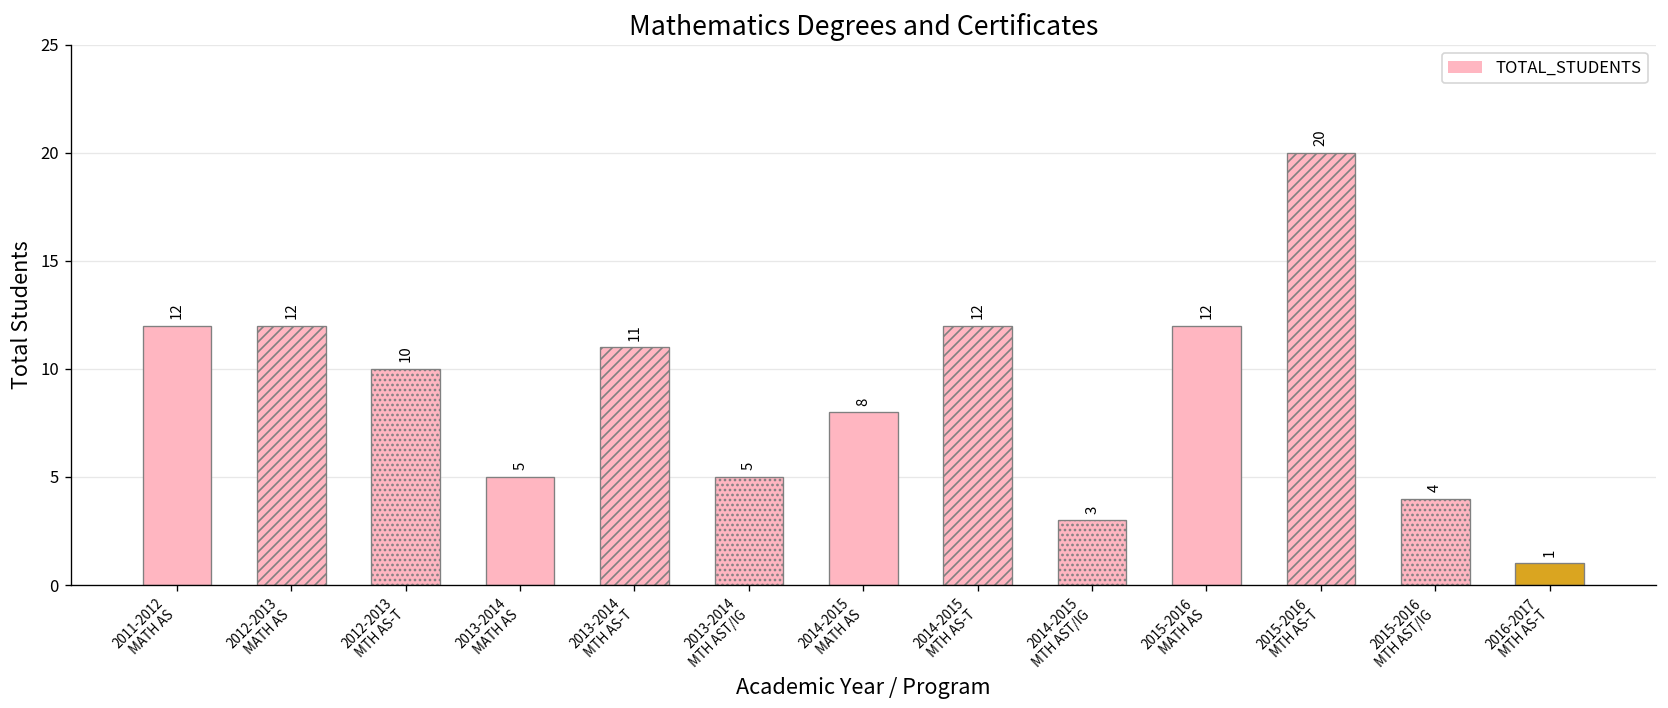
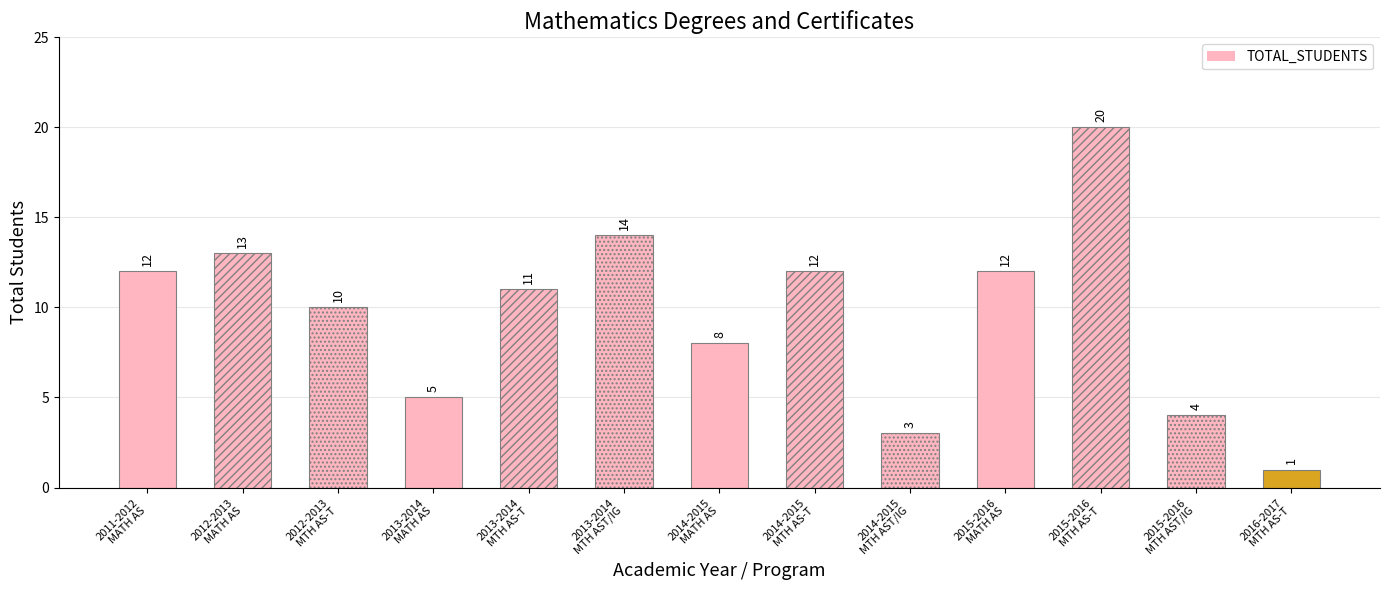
2012-2013 MATH AS: 12 -> 13
2013-2014 MTH AST/IG: 5 -> 14
